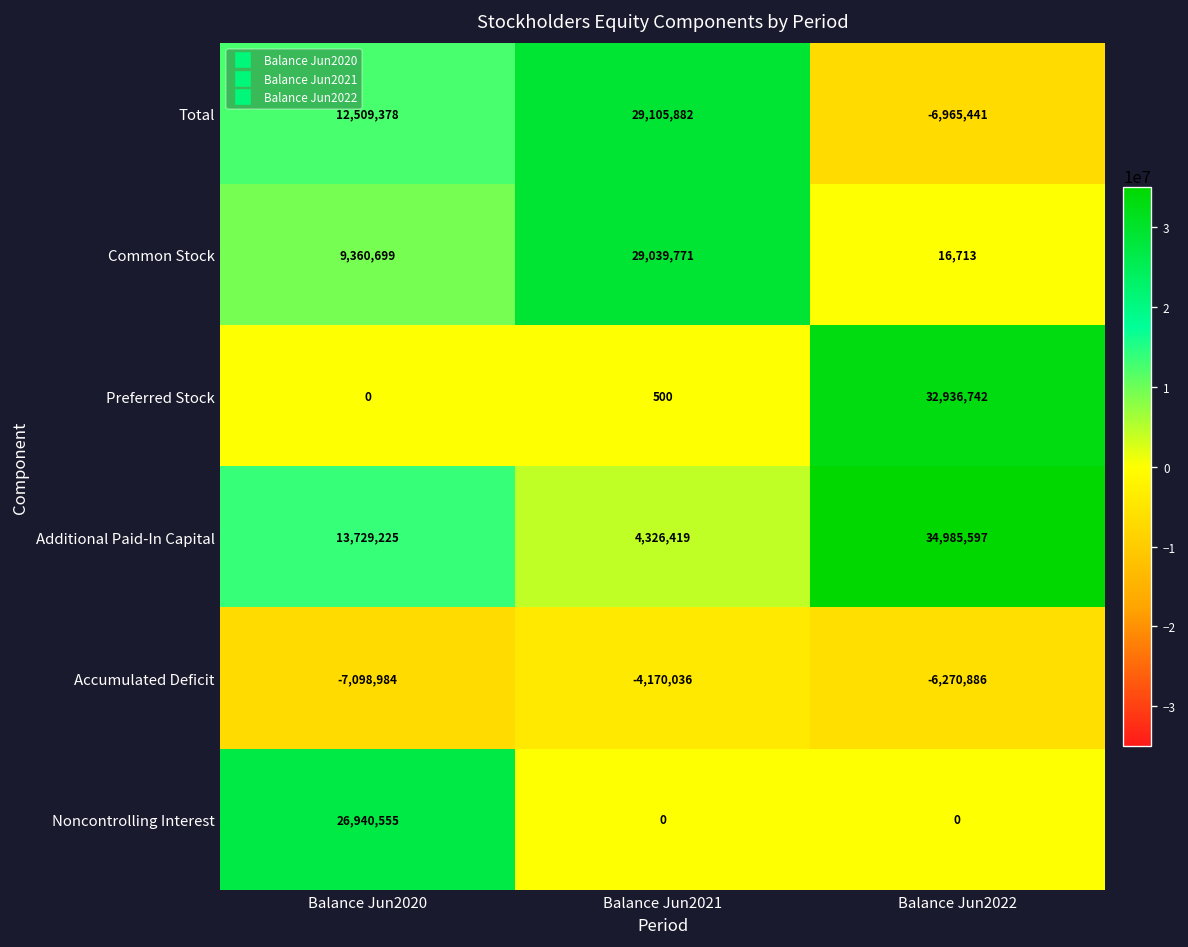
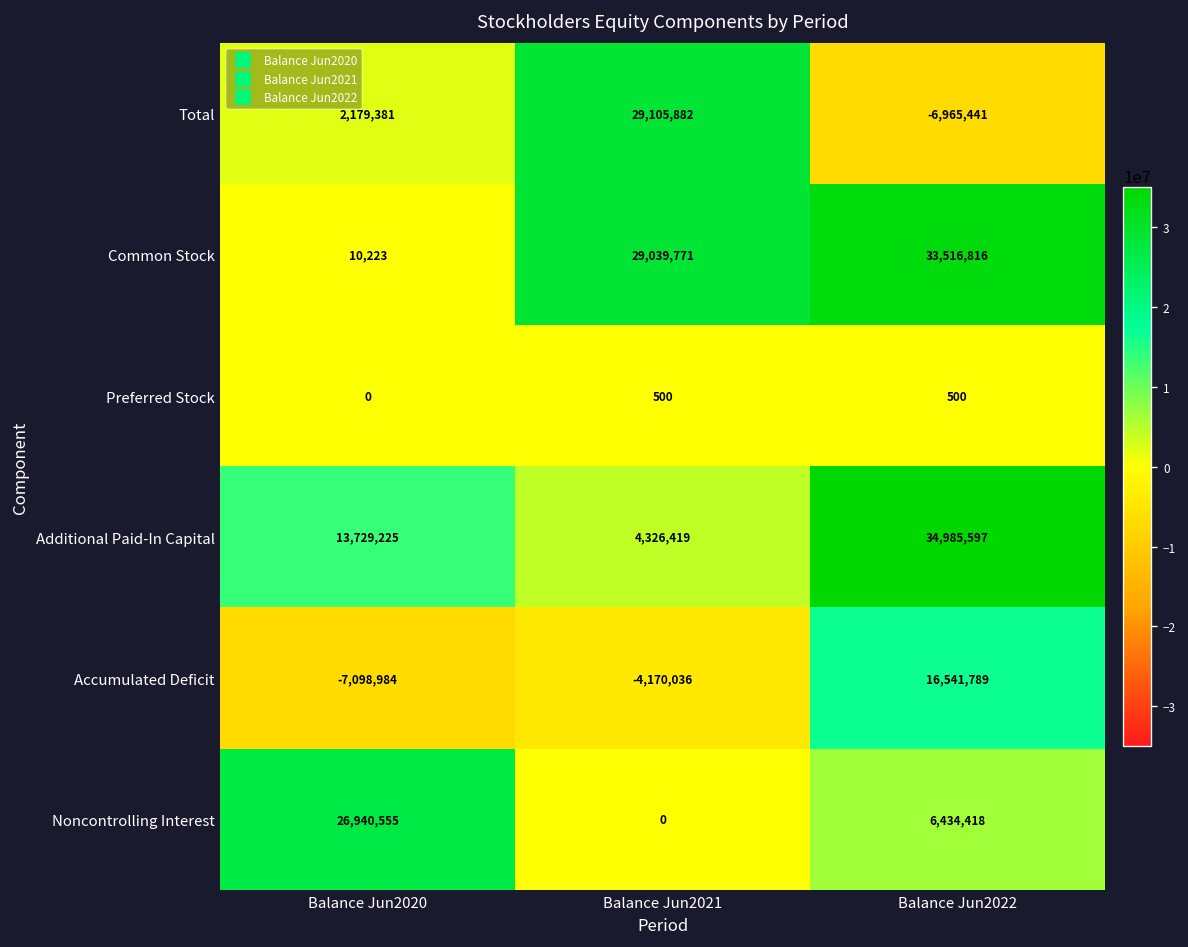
Total, Balance Jun2020: 12,509,378 -> 2,179,381
Common Stock, Balance Jun2020: 9,360,699 -> 10,223
Common Stock, Balance Jun2022: 16,713 -> 33,516,816
Preferred Stock, Balance Jun2022: 32,936,742 -> 500
Accumulated Deficit, Balance Jun2022: -6,270,886 -> 16,541,789
Noncontrolling Interest, Balance Jun2022: 0 -> 6,434,418
